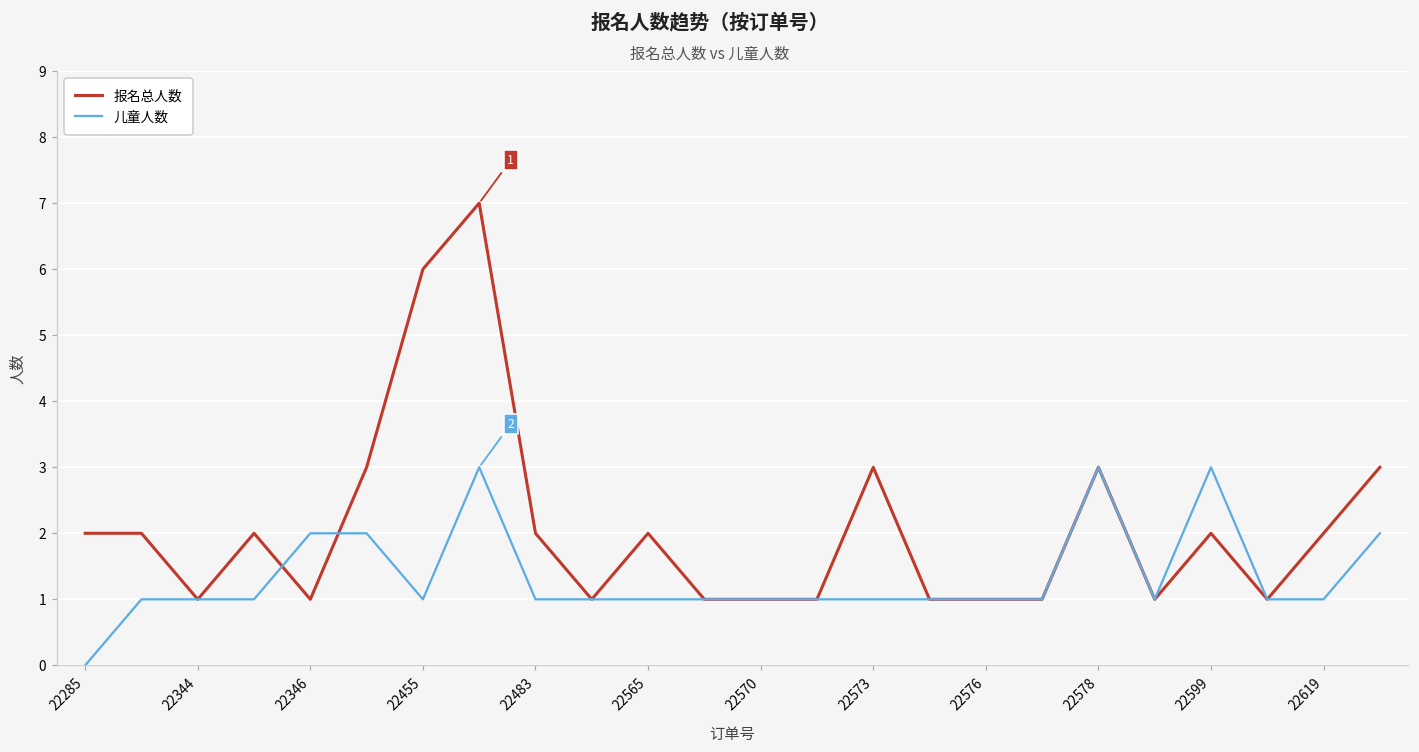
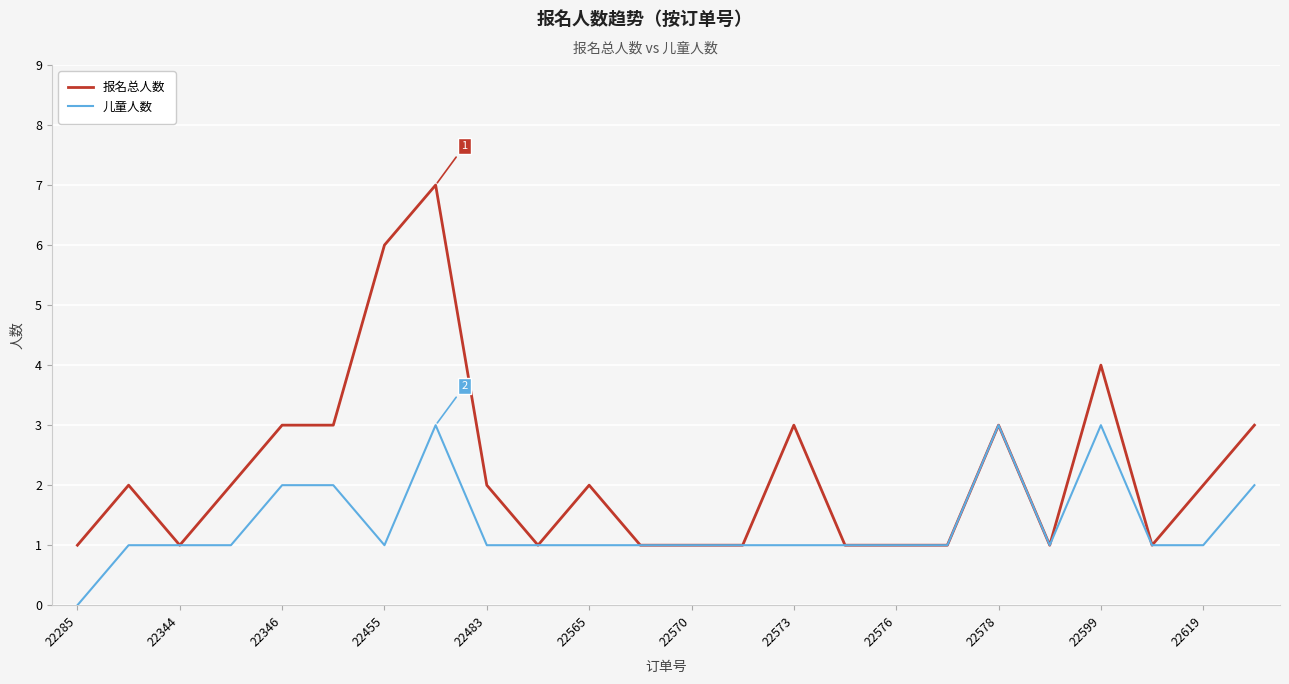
报名总人数, 22285: 2 -> 1
报名总人数, 22346: 1 -> 3
报名总人数, 22599: 2 -> 4
